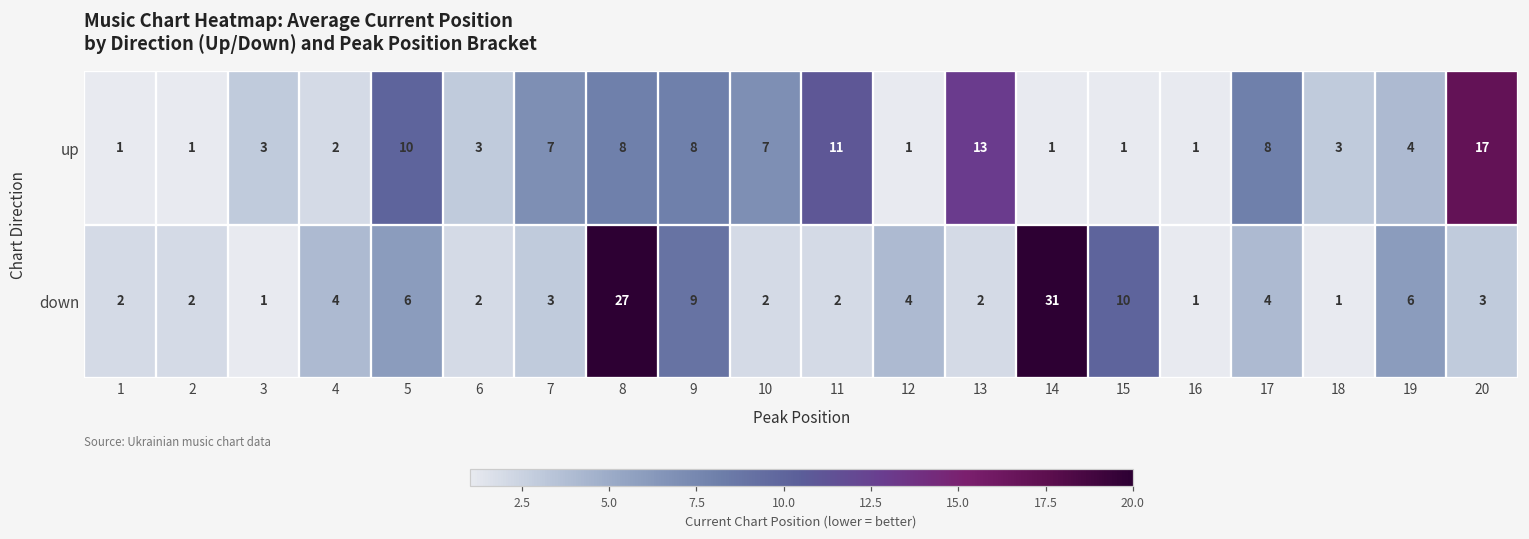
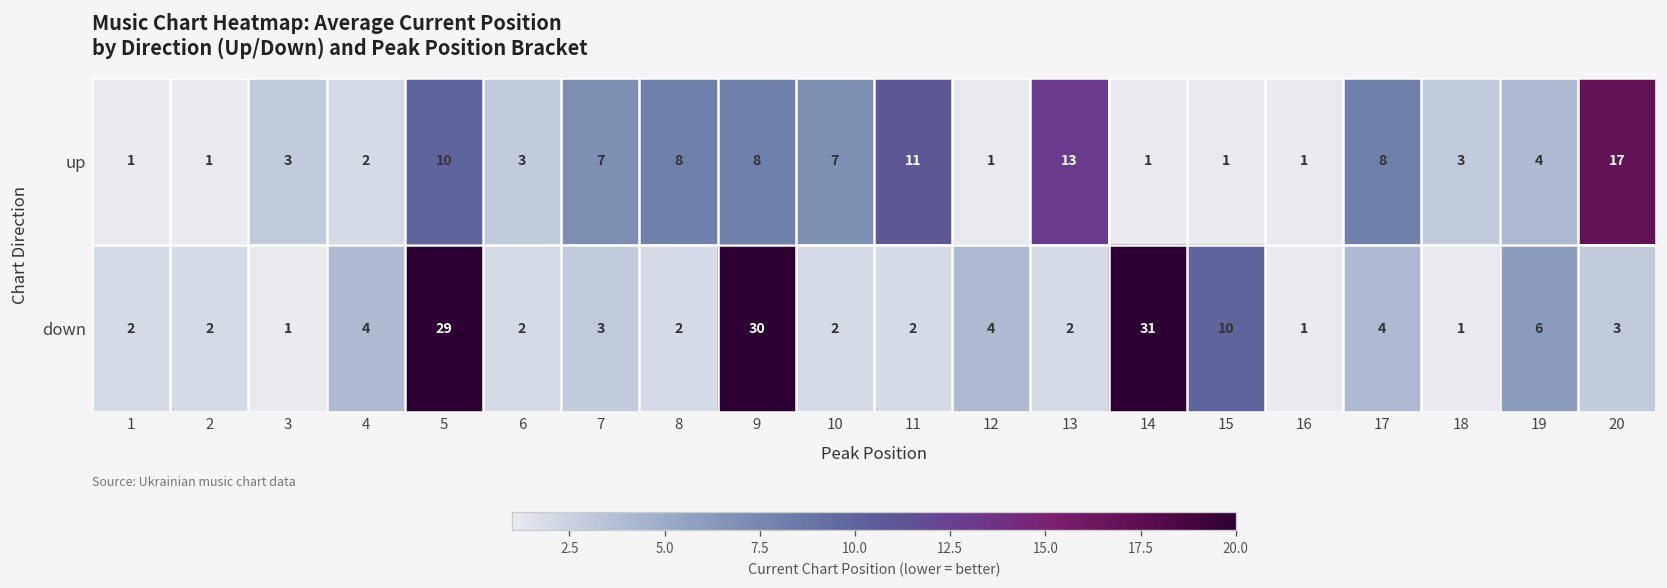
down, 5: 6 -> 29
down, 8: 27 -> 2
down, 9: 9 -> 30
